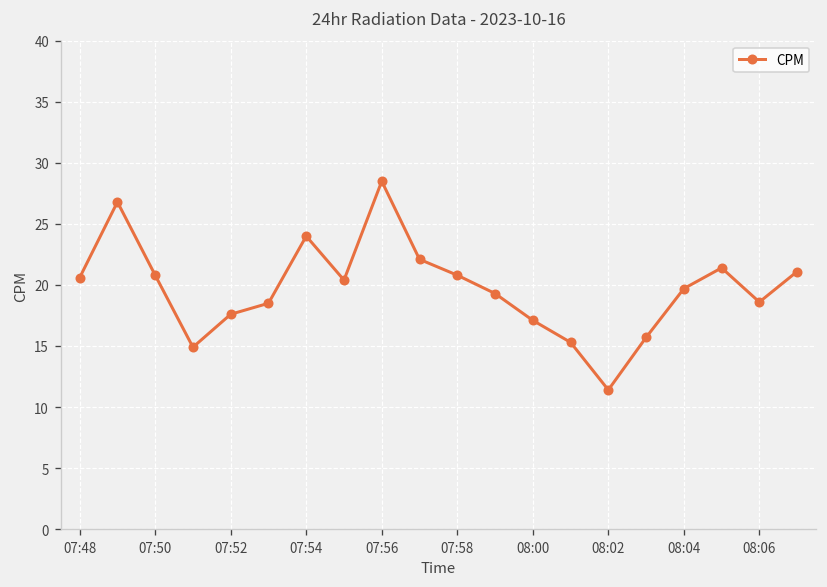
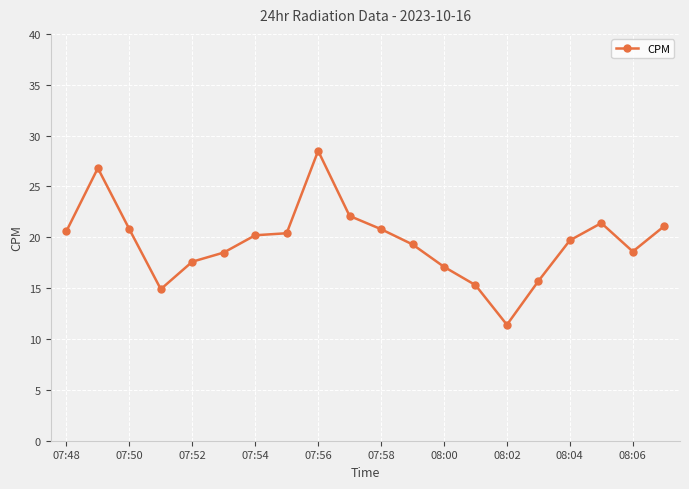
07:54: 24.0 -> 20.2
